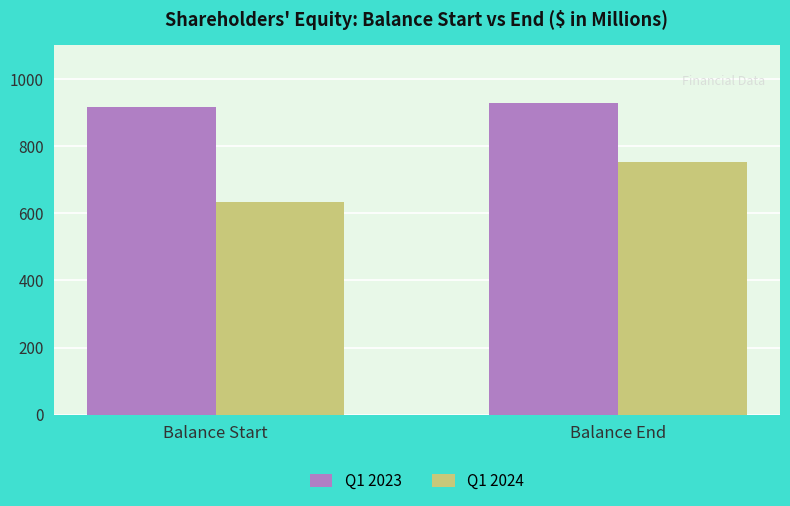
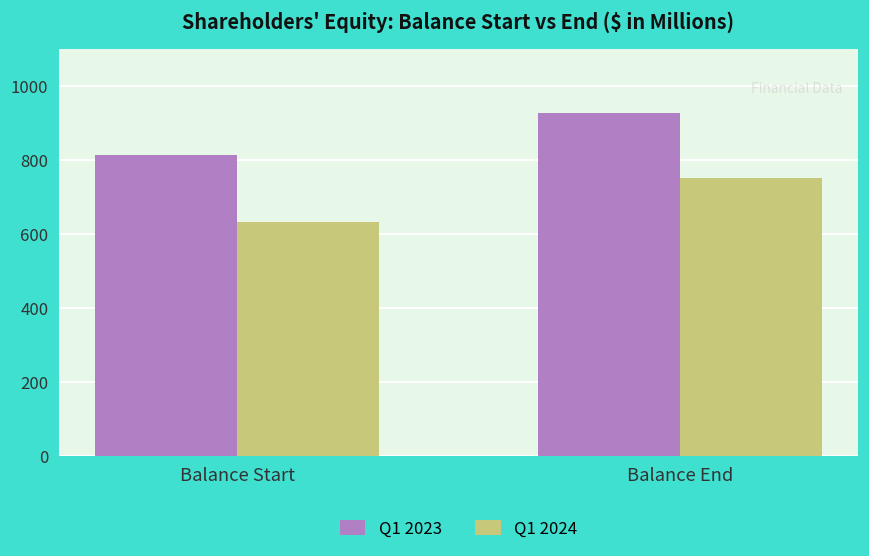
Q1 2023, Balance Start: 920 -> 820
